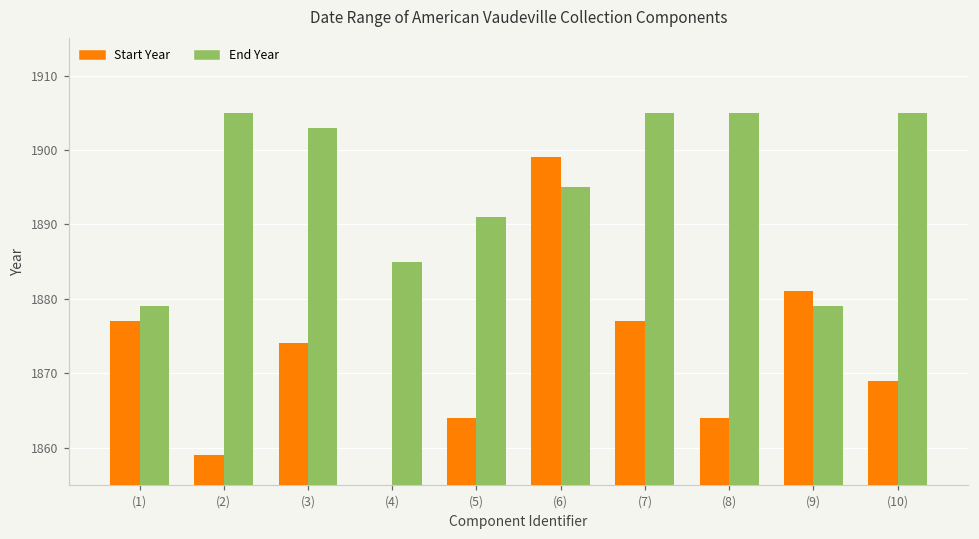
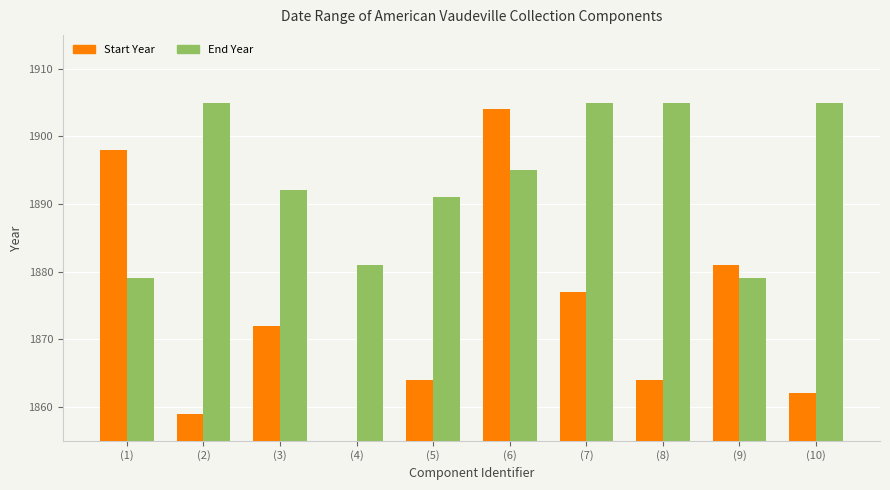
Start Year, (1): 1877 -> 1898
Start Year, (3): 1874 -> 1872
End Year, (3): 1903 -> 1892
End Year, (4): 1885 -> 1881
Start Year, (6): 1899 -> 1904
Start Year, (10): 1869 -> 1862
